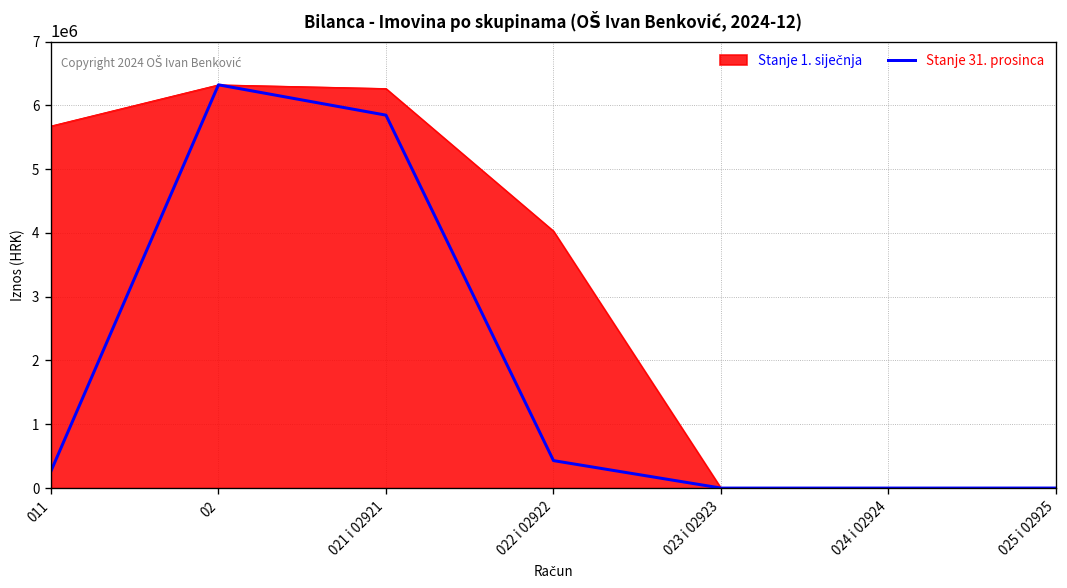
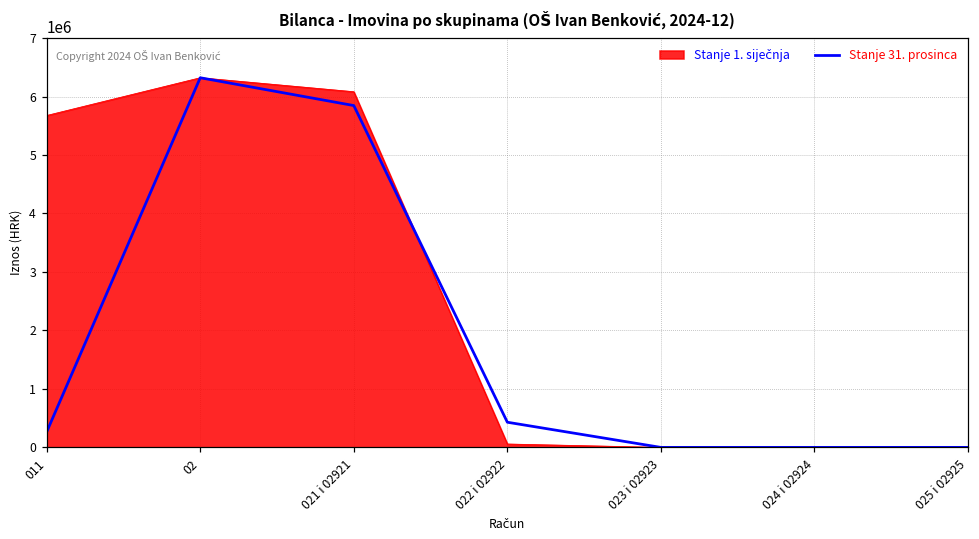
Stanje 1. siječnja, 021 i 02921: 6300000 -> 6100000
Stanje 1. siječnja, 022 i 02922: 4000000 -> 100000
